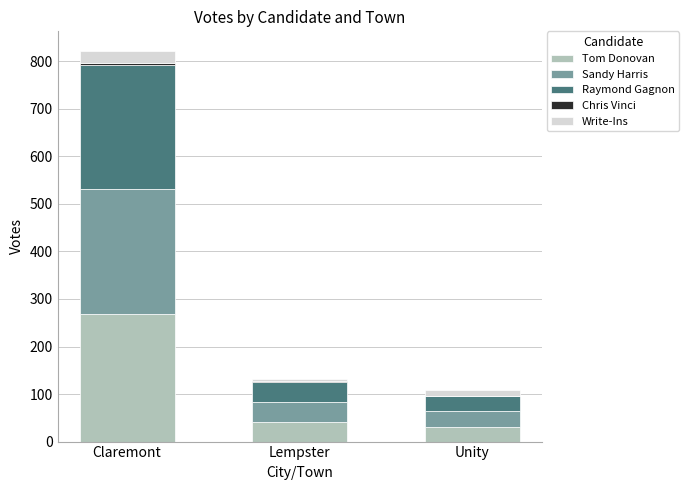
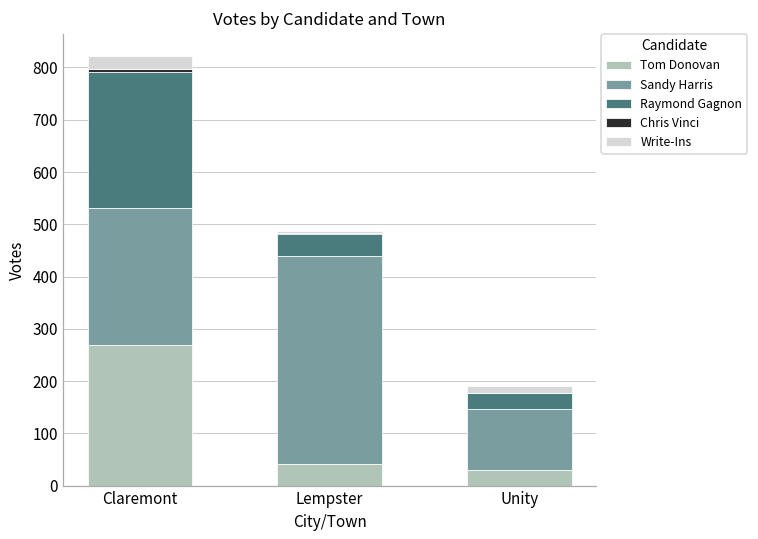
Sandy Harris, Lempster: 40 -> 400
Sandy Harris, Unity: 30 -> 120
